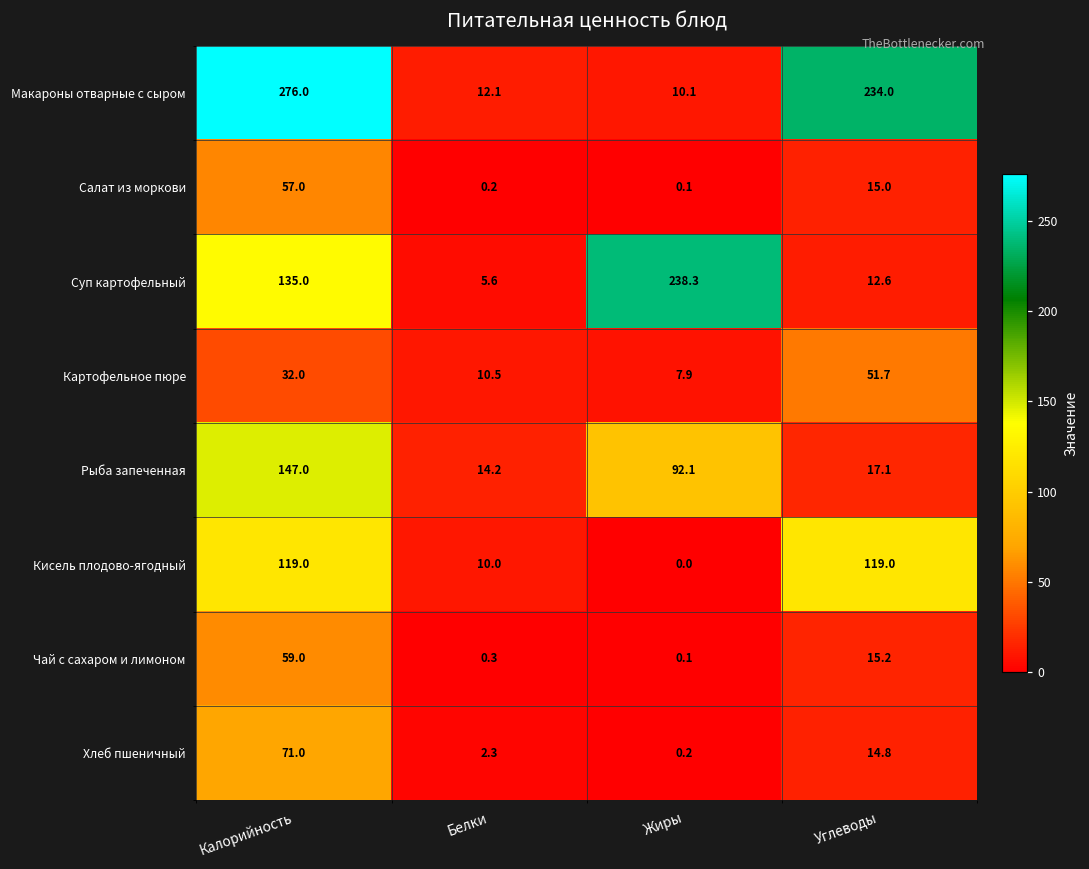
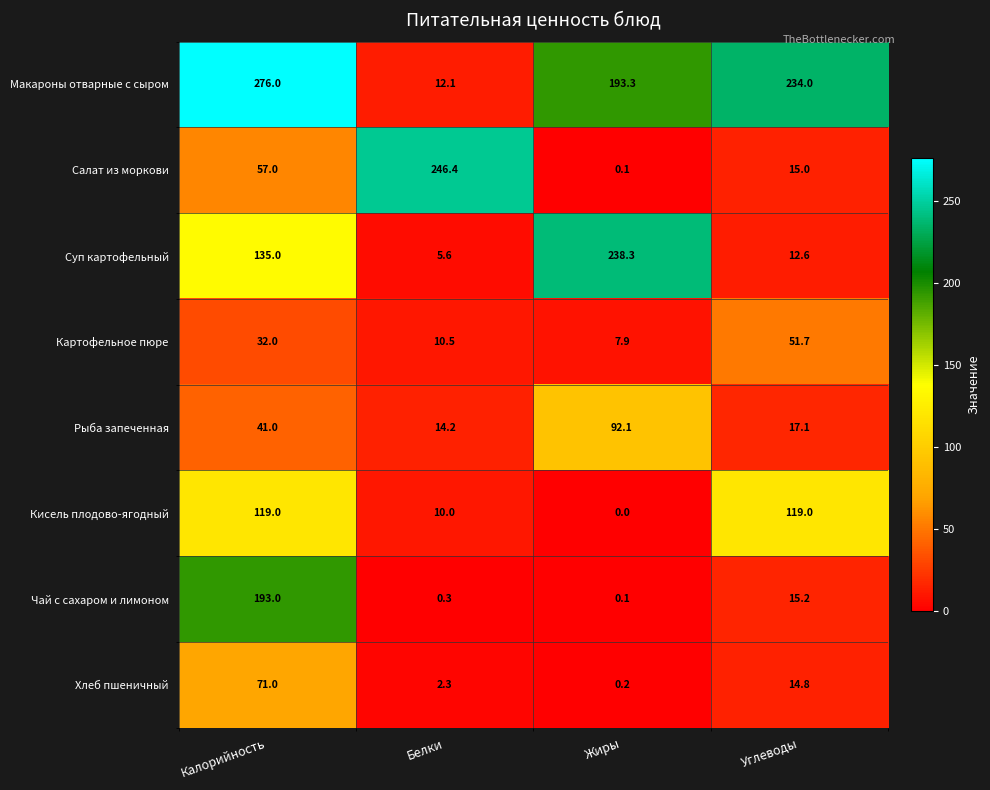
Макароны отварные с сыром, Жиры: 10.1 -> 193.3
Салат из моркови, Белки: 0.2 -> 246.4
Рыба запеченная, Калорийность: 147.0 -> 41.0
Чай с сахаром и лимоном, Калорийность: 59.0 -> 193.0
